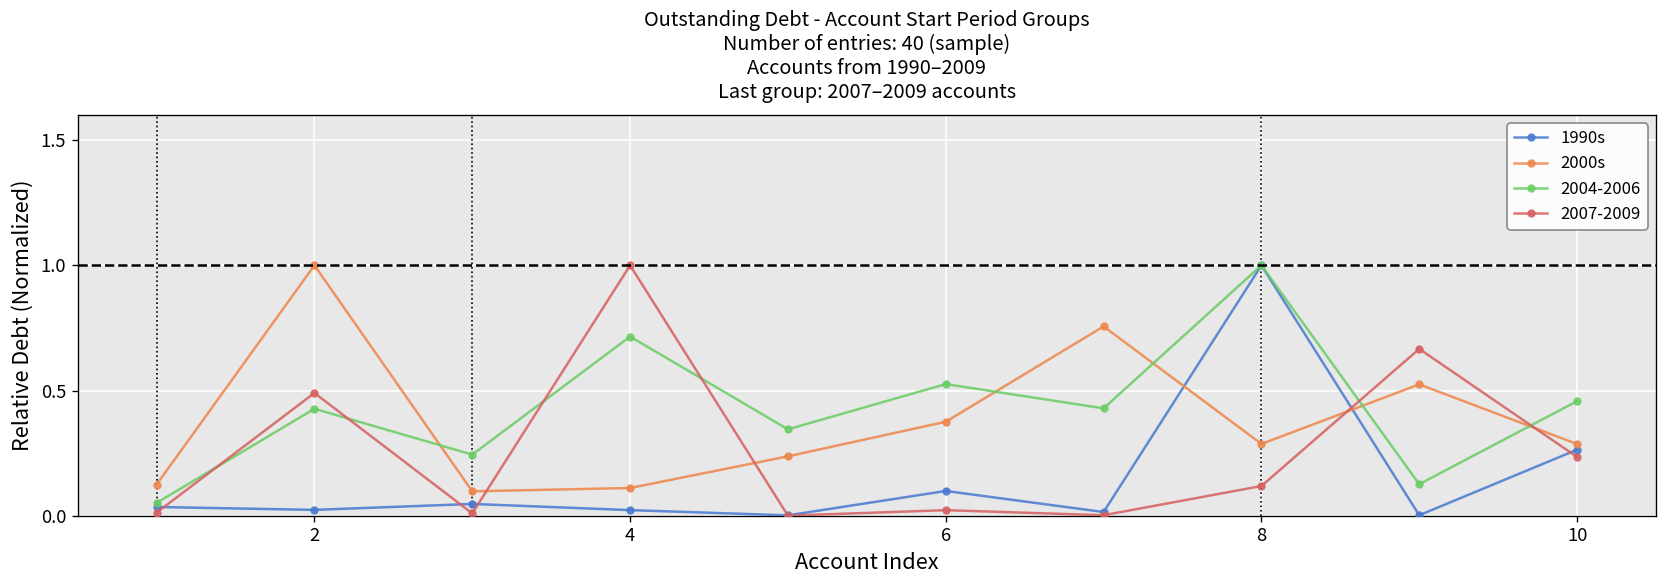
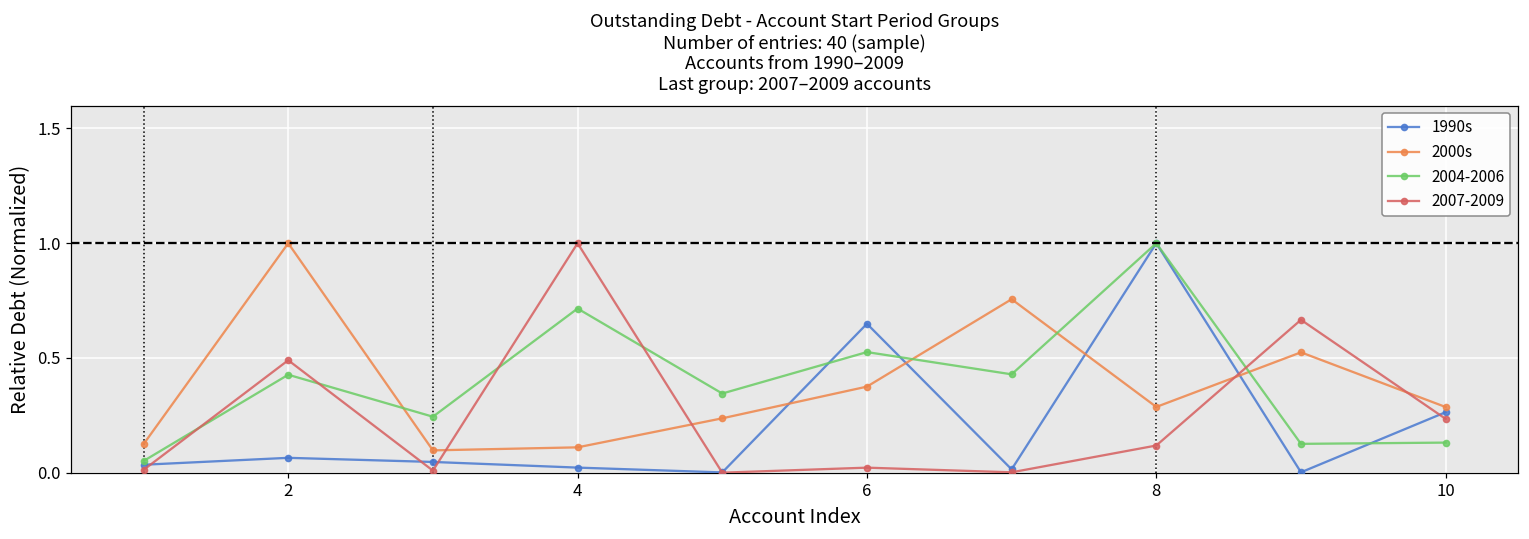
1990s, 2: 0.02 -> 0.06
1990s, 6: 0.10 -> 0.65
2004-2006, 10: 0.46 -> 0.13
